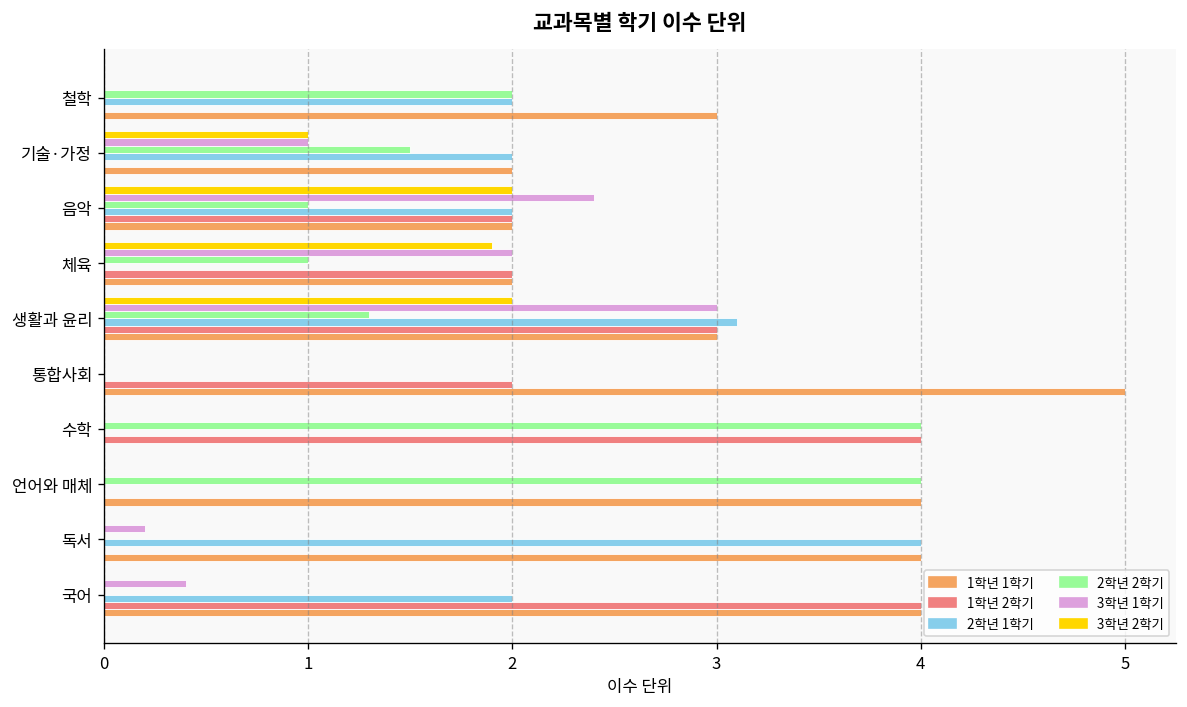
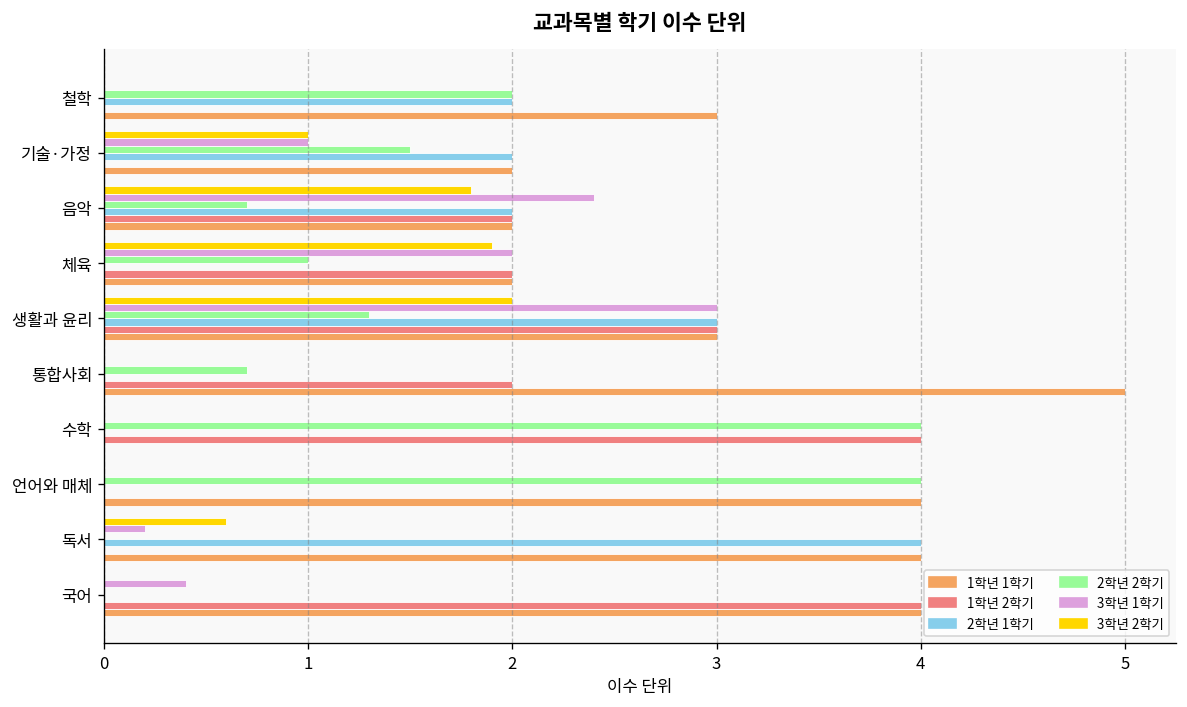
3학년 2학기, 음악: 2.0 -> 1.8
2학년 2학기, 음악: 1.0 -> 0.7
2학년 1학기, 생활과 윤리: 3.1 -> 3.0
2학년 2학기, 통합사회: 0.0 -> 0.7
3학년 2학기, 독서: 0.0 -> 0.6
2학년 1학기, 국어: 2 -> 0
